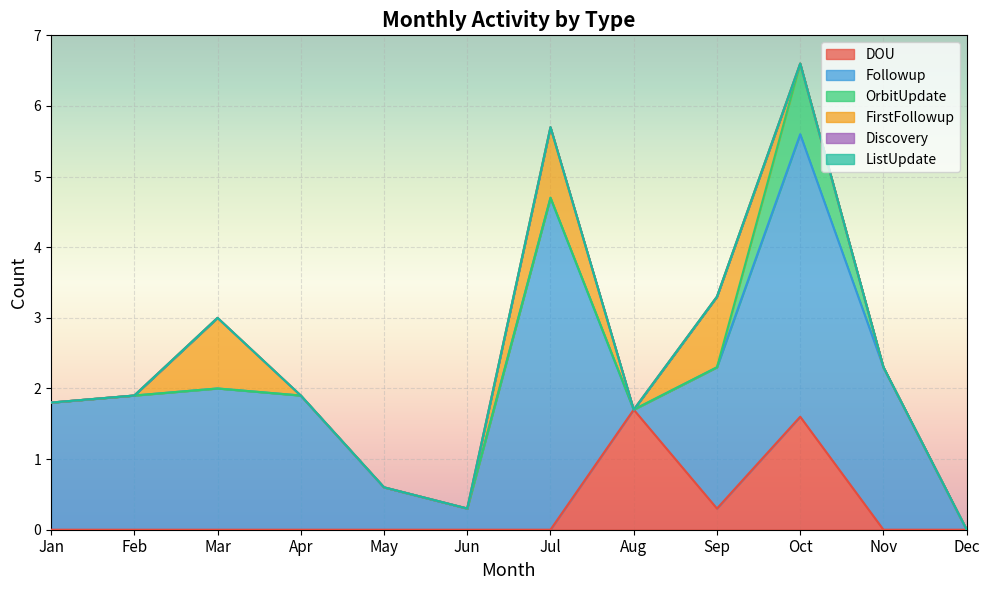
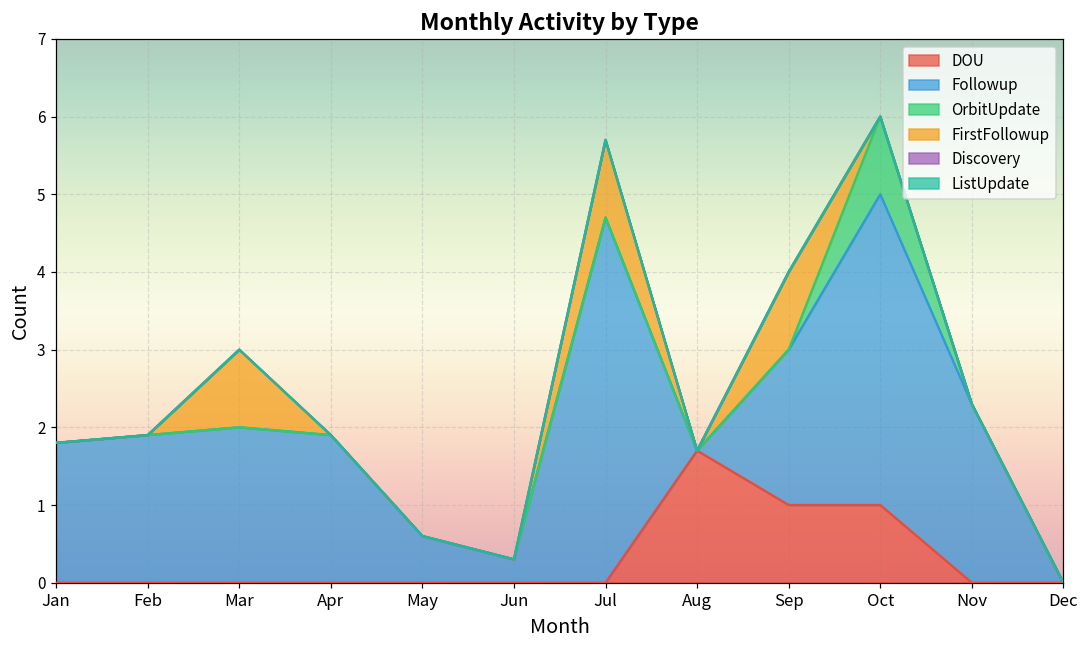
DOU, Sep: 0.3 -> 1.0
DOU, Oct: 1.6 -> 1.0
